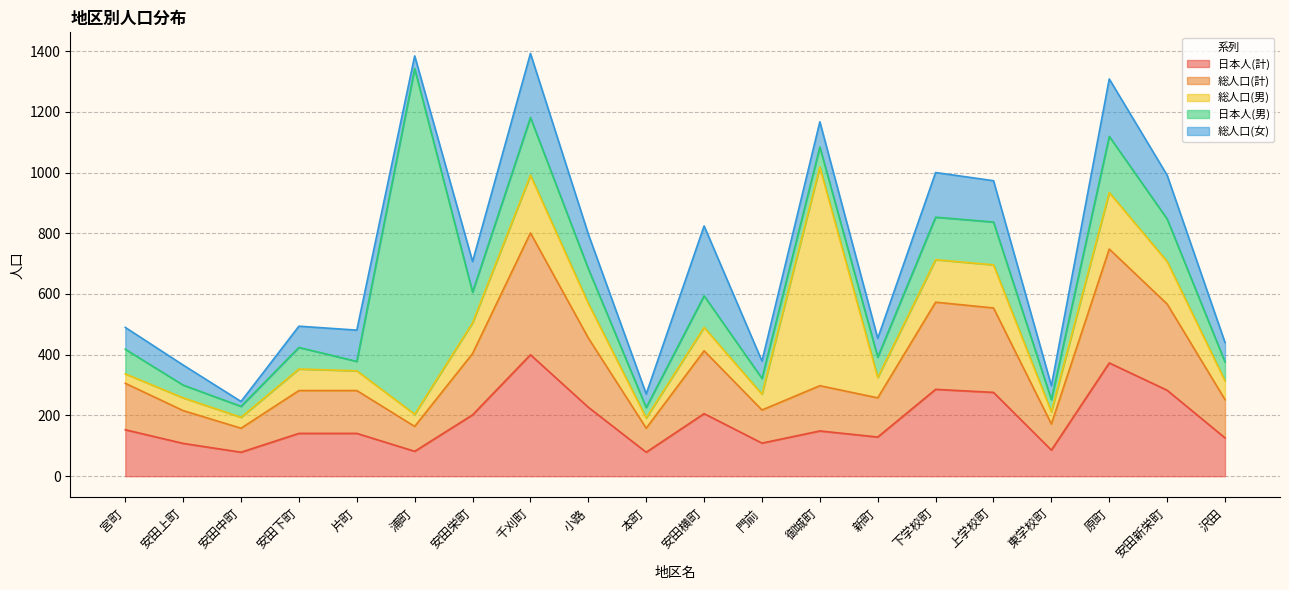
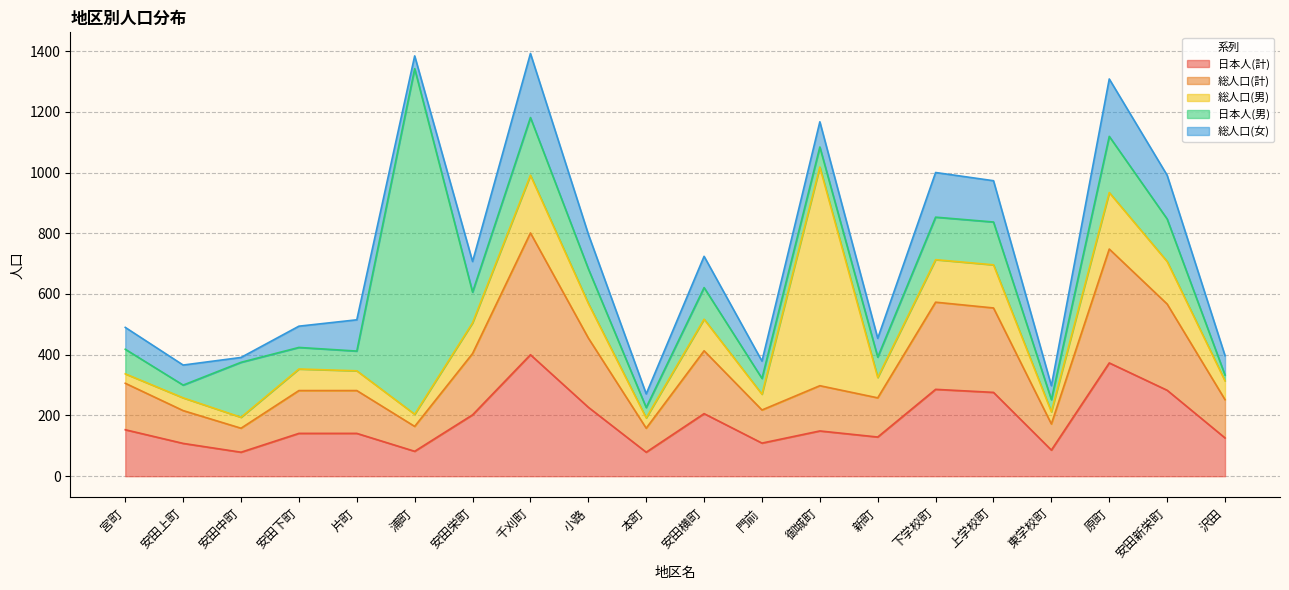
日本人(男), 安田中町: 40 -> 180
日本人(男), 片町: 30 -> 70
総人口(男), 安田横町: 80 -> 100
総人口(女), 安田横町: 230 -> 100
日本人(男), 沢田: 60 -> 20
